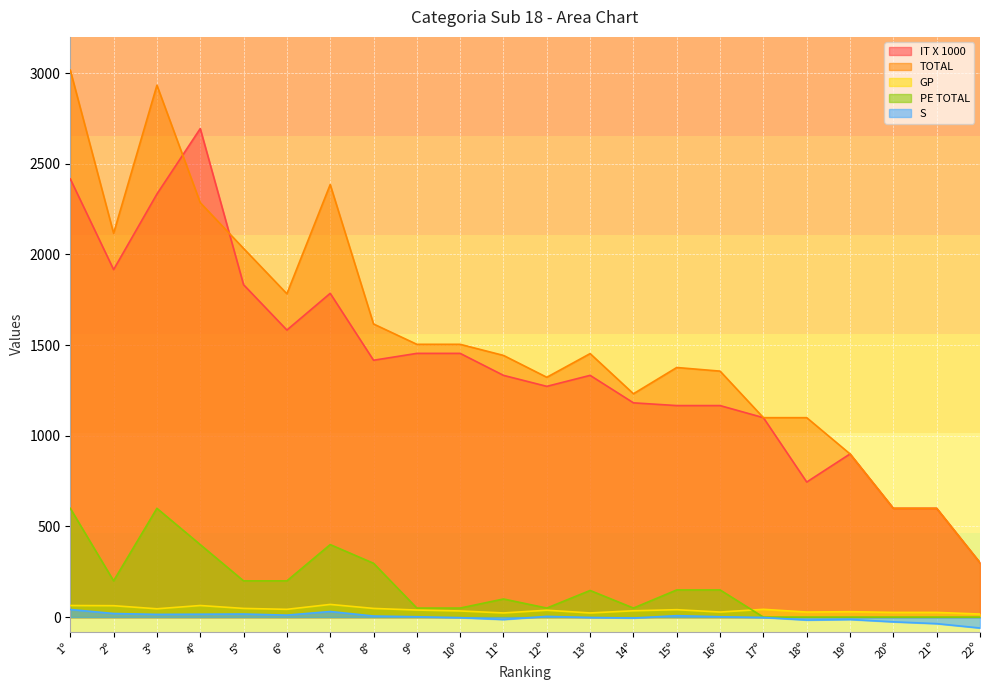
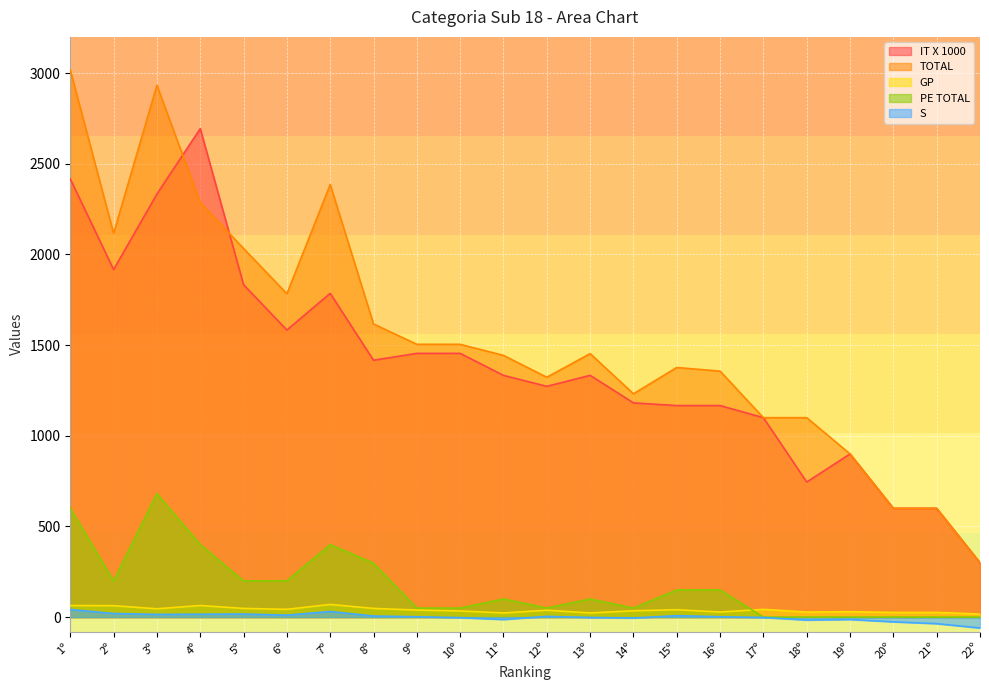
PE TOTAL, 3º: 600 -> 680
PE TOTAL, 13º: 150 -> 100
